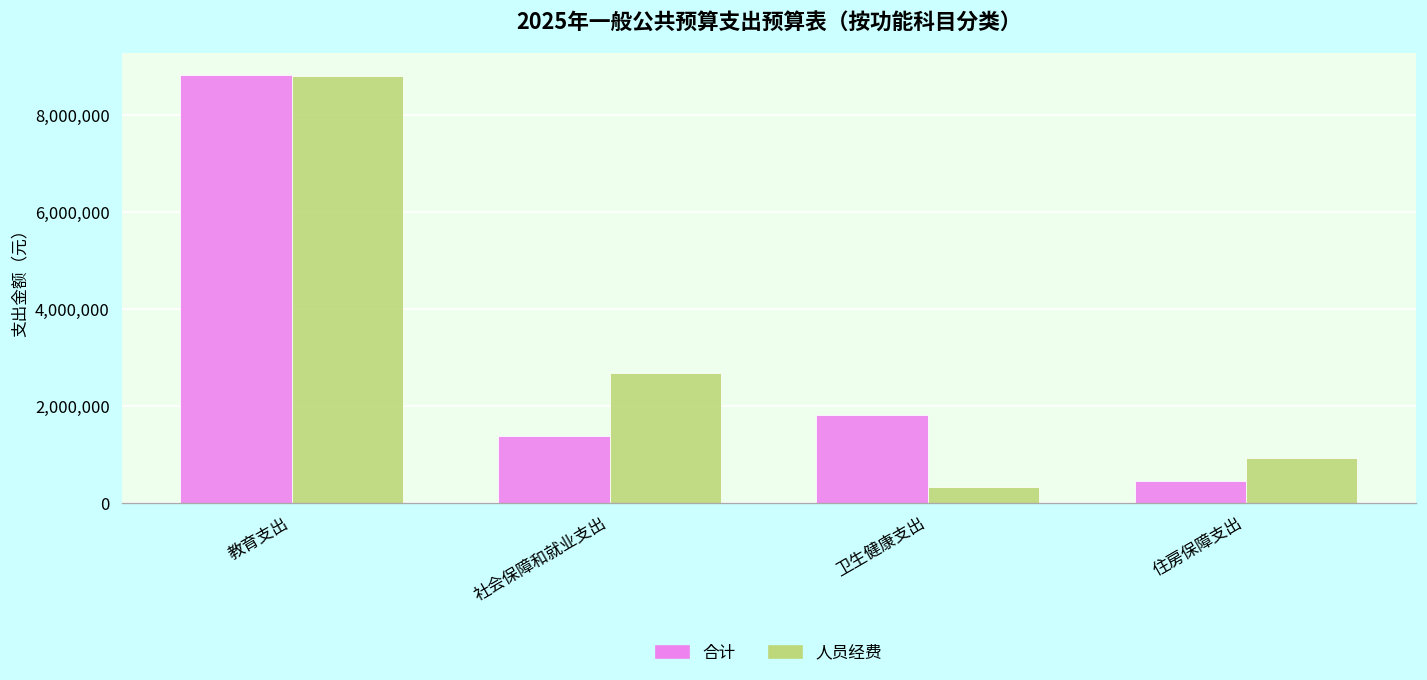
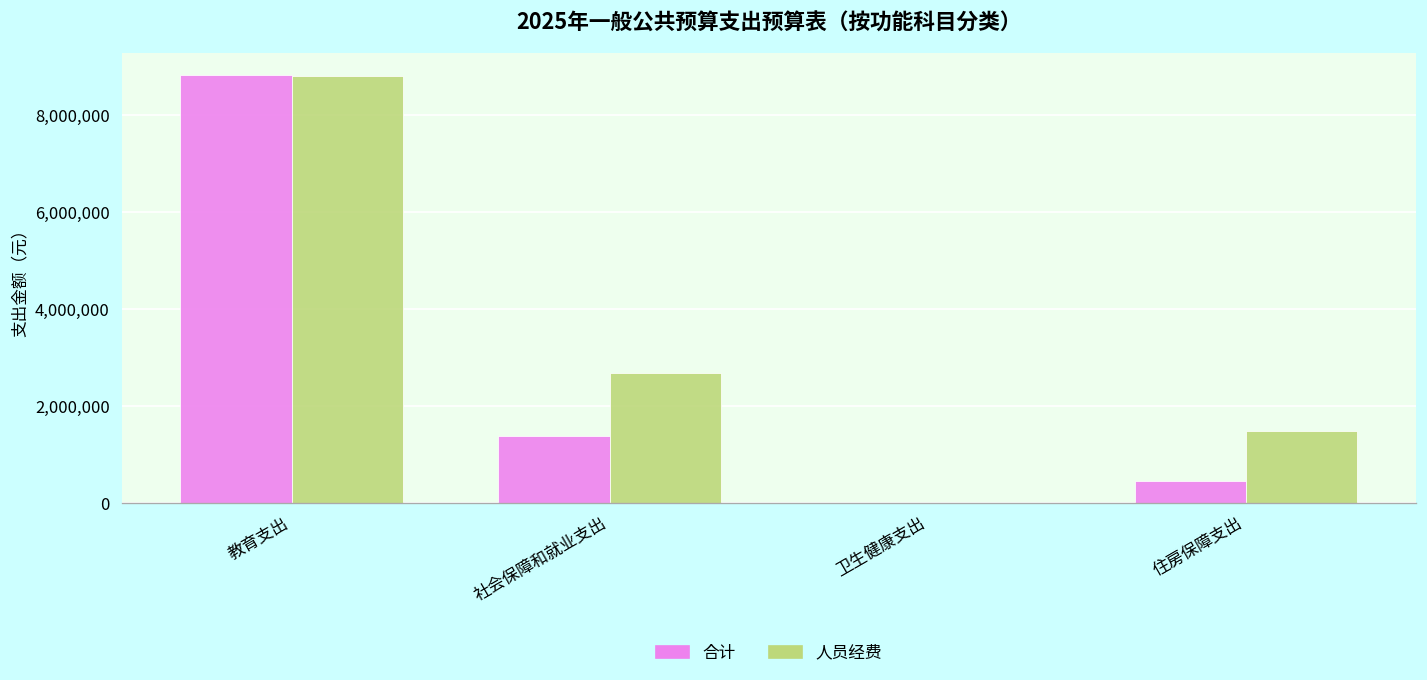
合计, 卫生健康支出: 1,800,000 -> 0
人员经费, 卫生健康支出: 300,000 -> 0
人员经费, 住房保障支出: 900,000 -> 1,500,000
